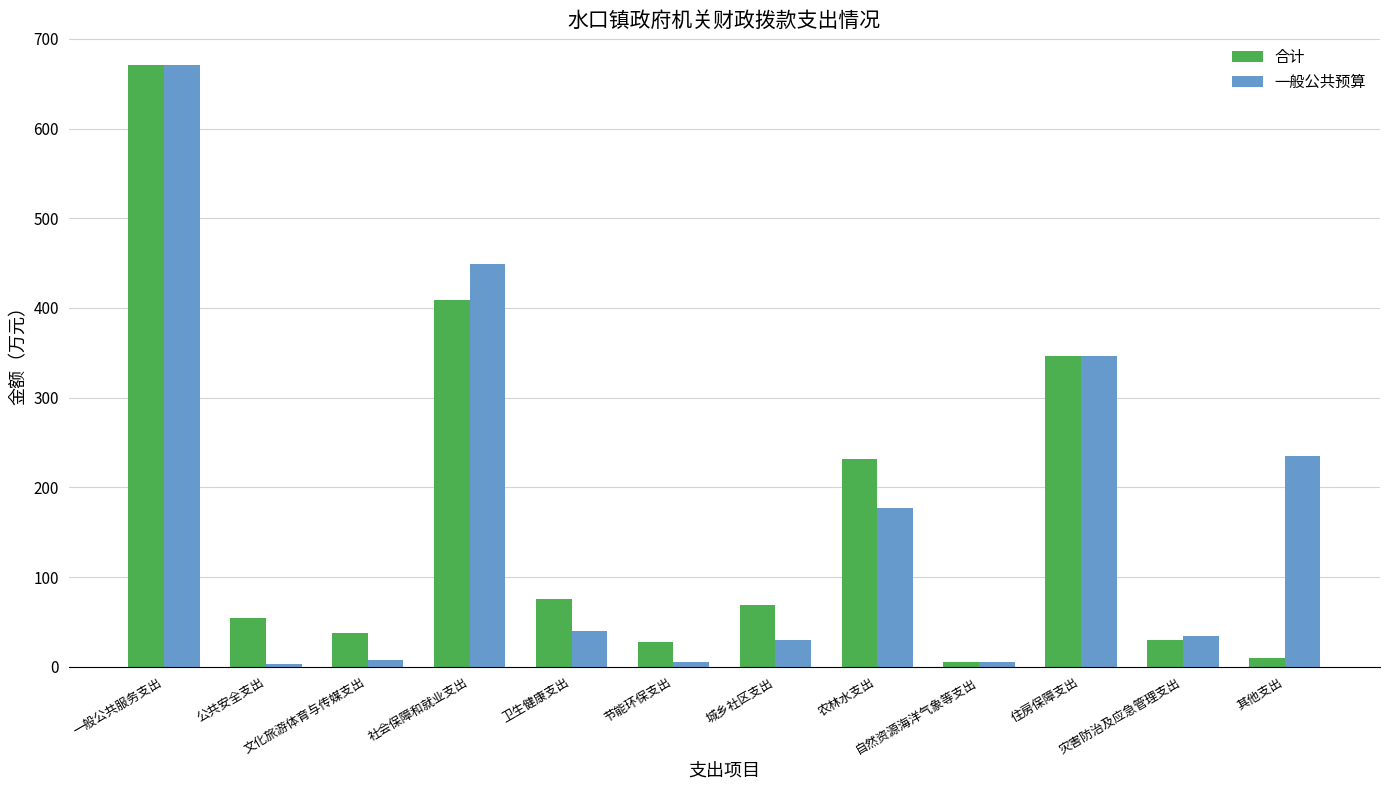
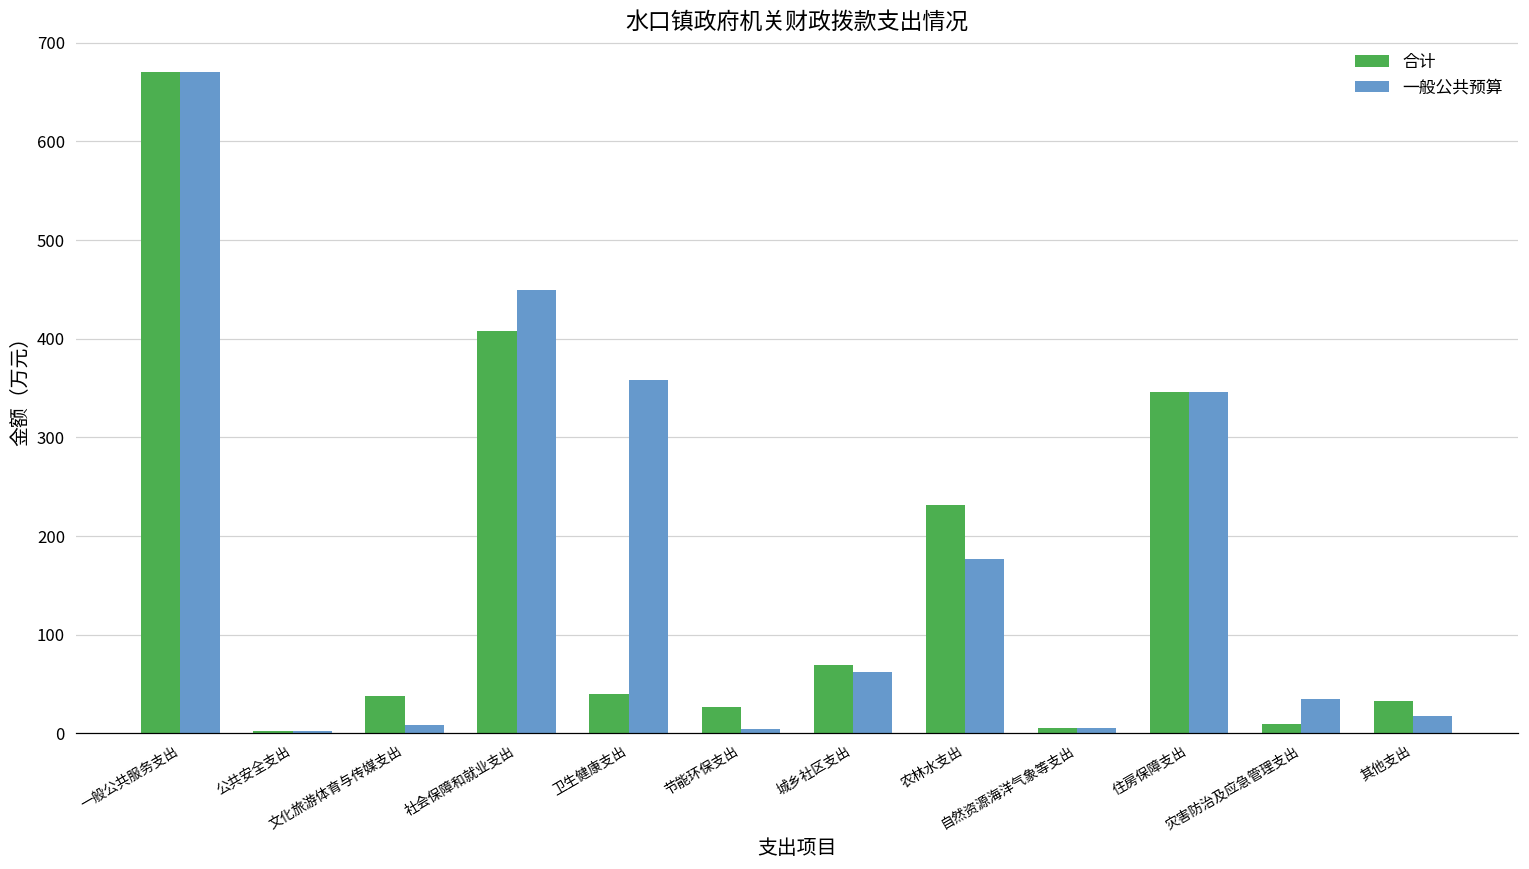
合计, 公共安全支出: 50 -> 0
合计, 卫生健康支出: 80 -> 40
一般公共预算, 卫生健康支出: 40 -> 360
一般公共预算, 城乡社区支出: 30 -> 60
合计, 灾害防治及应急管理支出: 30 -> 10
合计, 其他支出: 10 -> 30
一般公共预算, 其他支出: 230 -> 20
